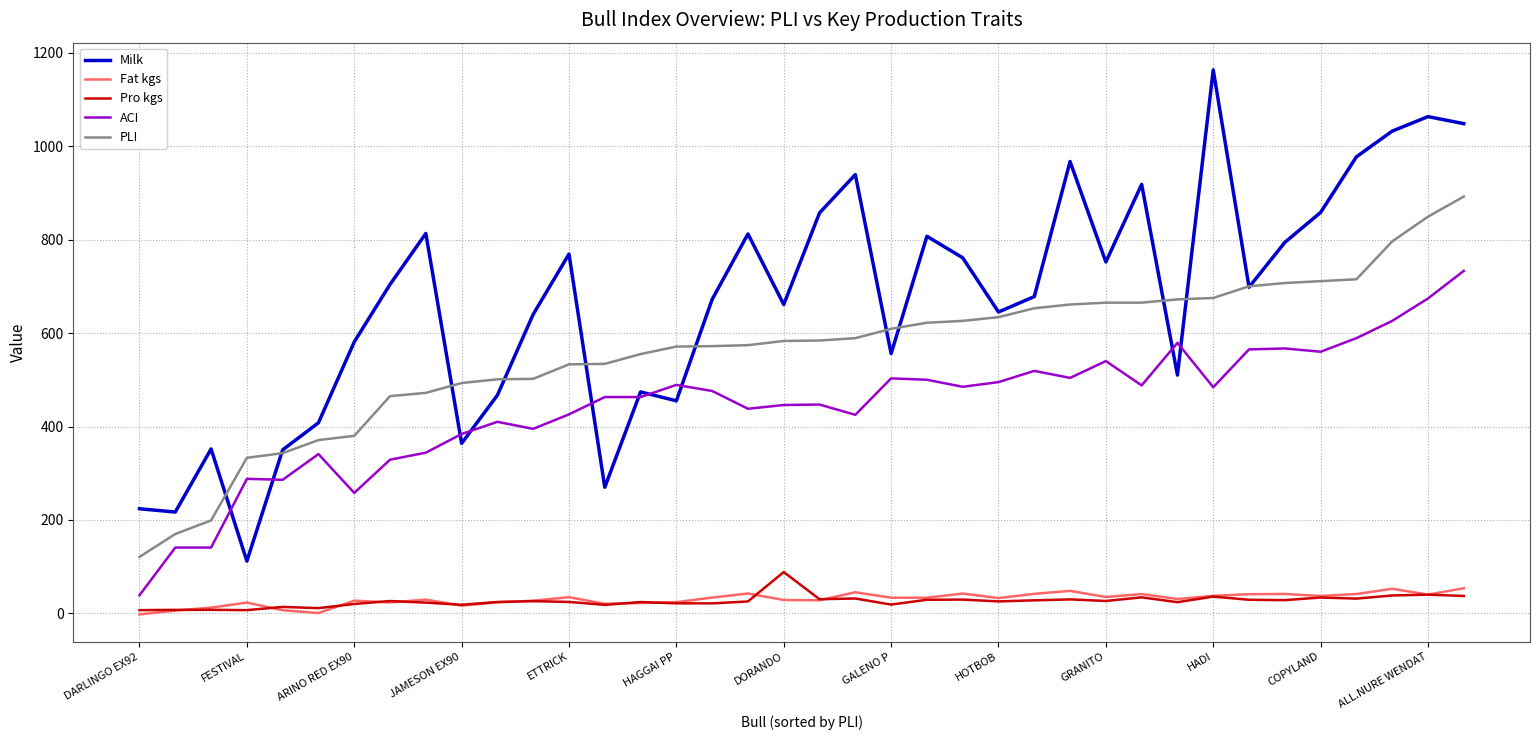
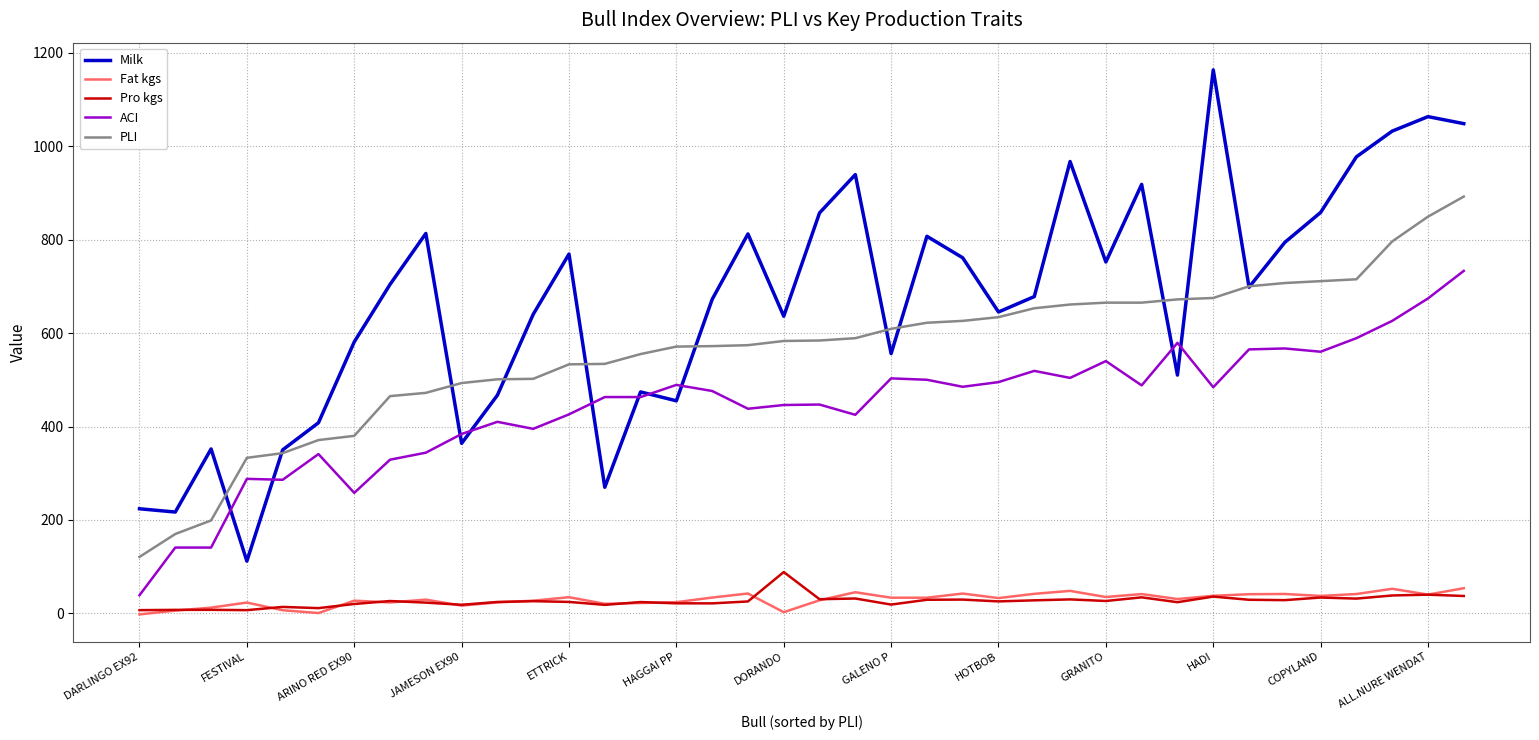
Milk, DORANDO: 660 -> 640
Fat kgs, DORANDO: 30 -> 0
